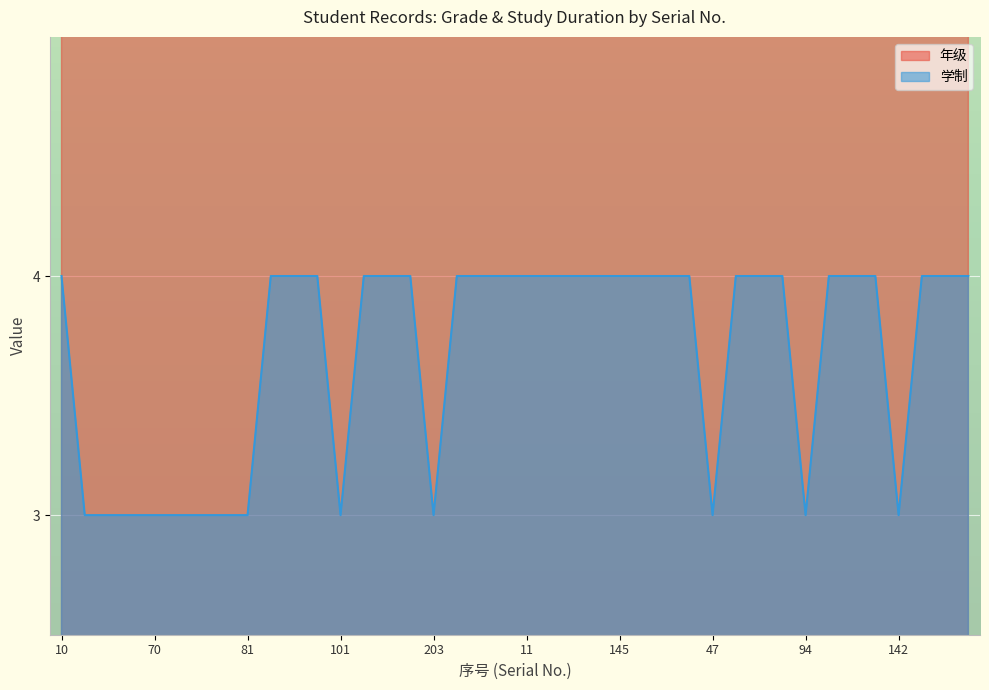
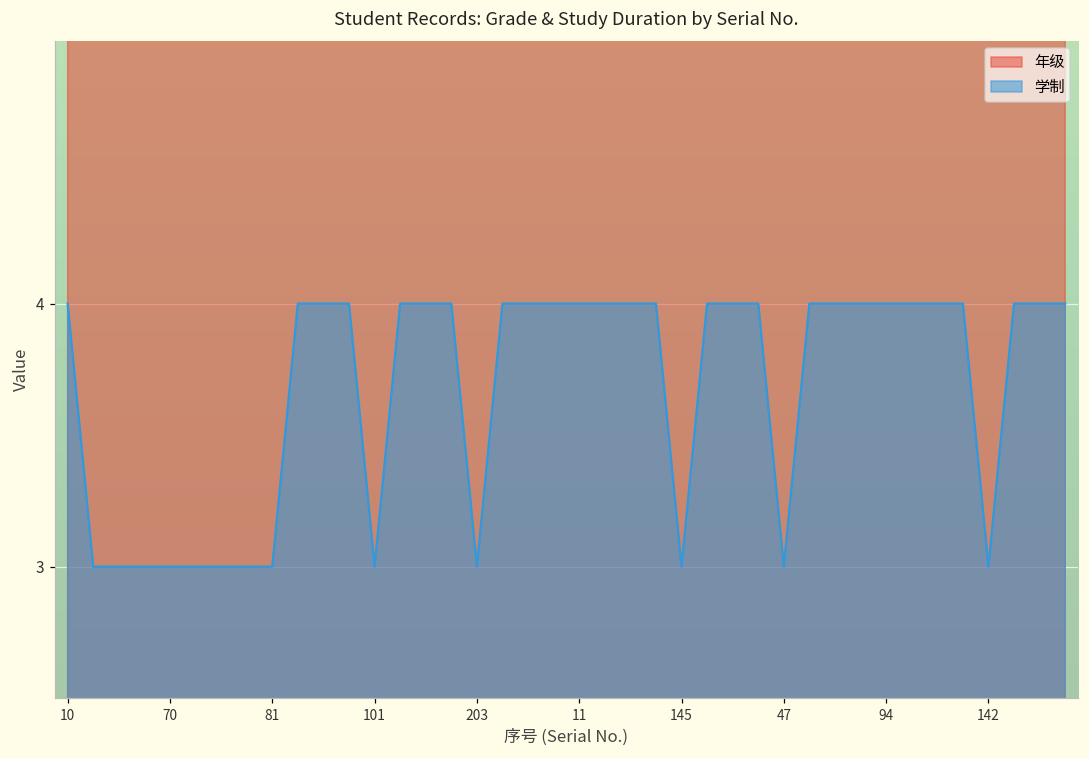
学制, 145: 4 -> 3
学制, 94: 3 -> 4
